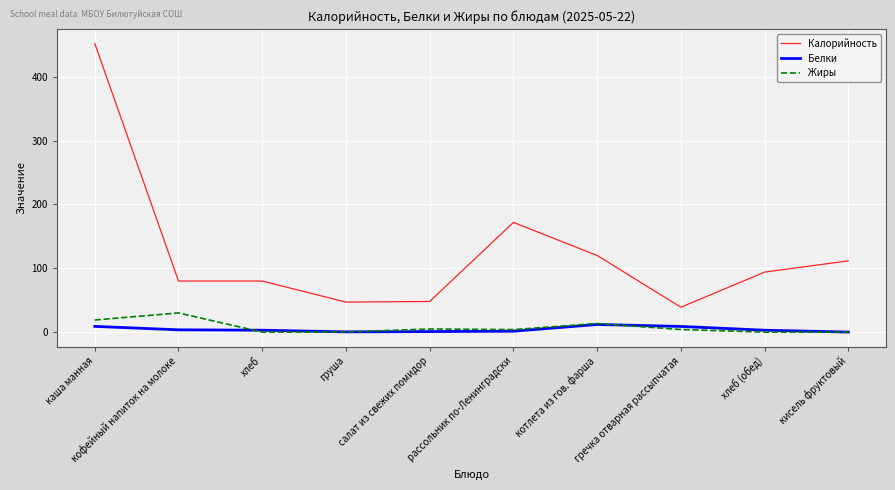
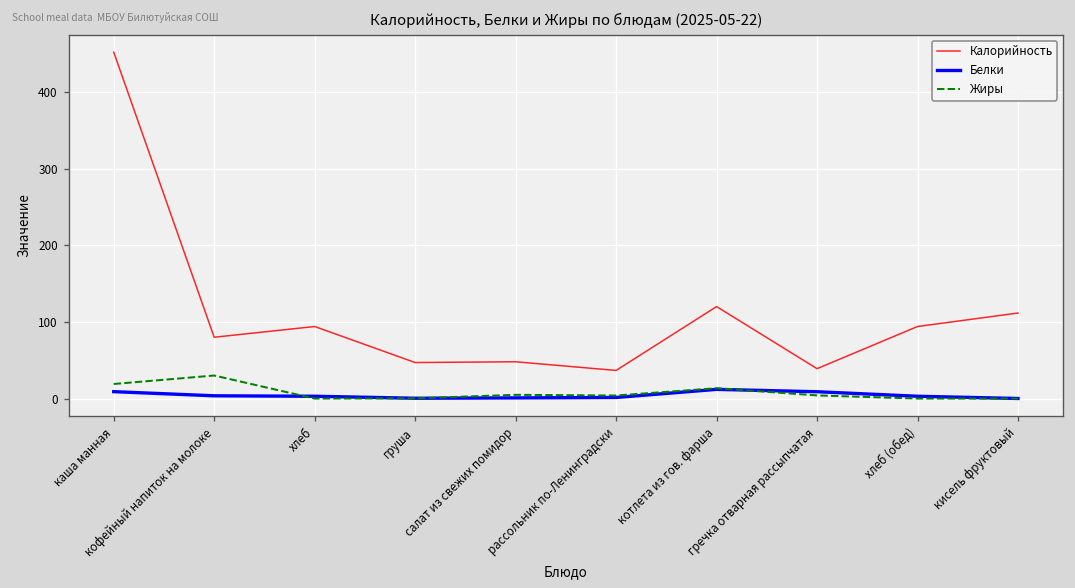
Калорийность, хлеб: 80 -> 90
Калорийность, рассольник по-Ленинградски: 170 -> 40
